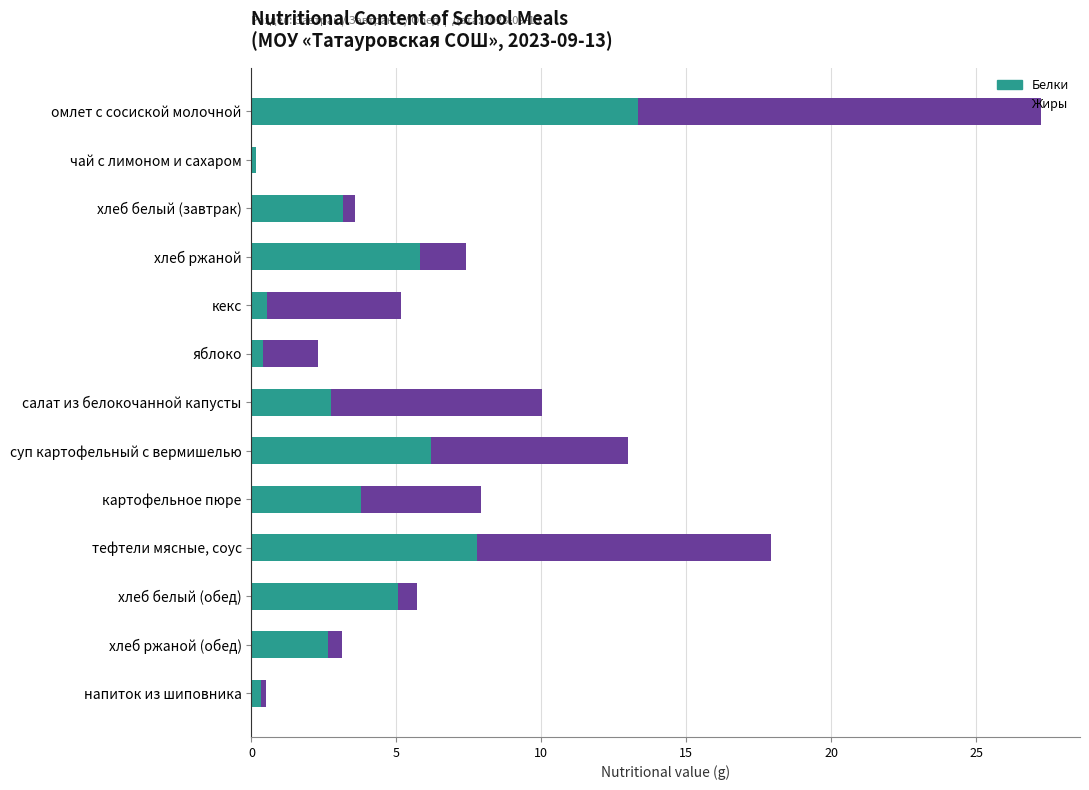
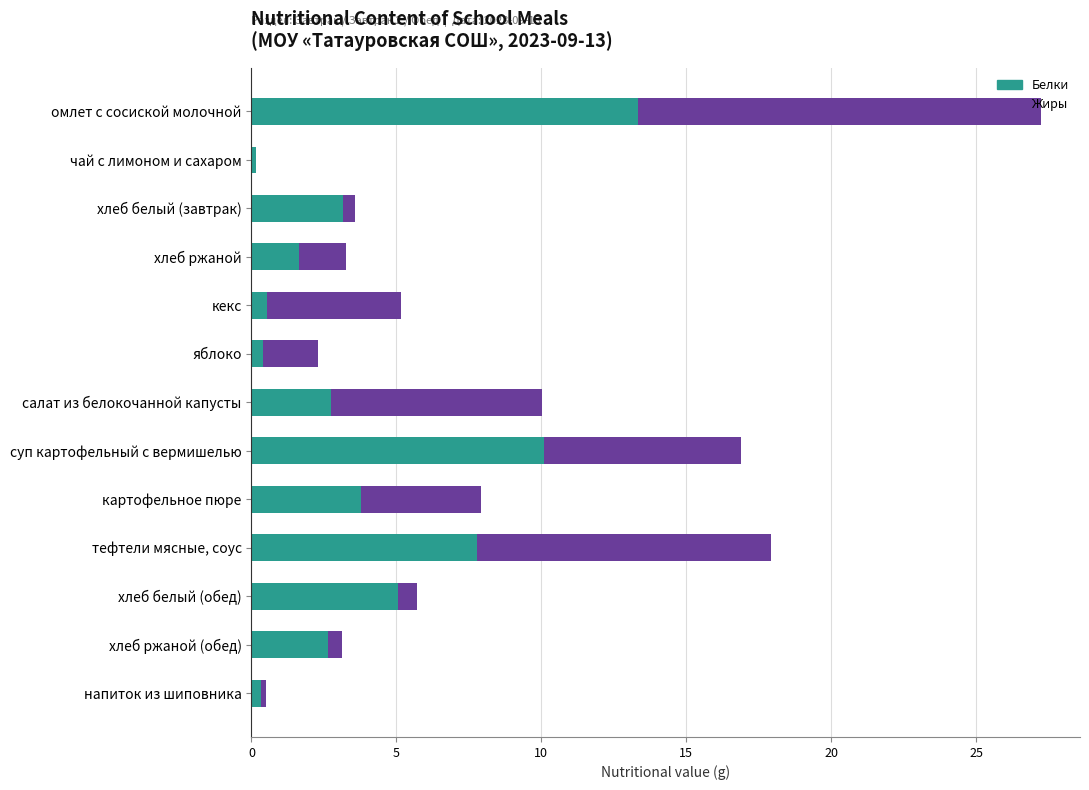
Белки, хлеб ржаной: 5.8 -> 1.7
Белки, суп картофельный с вермишелью: 6.2 -> 10.1
